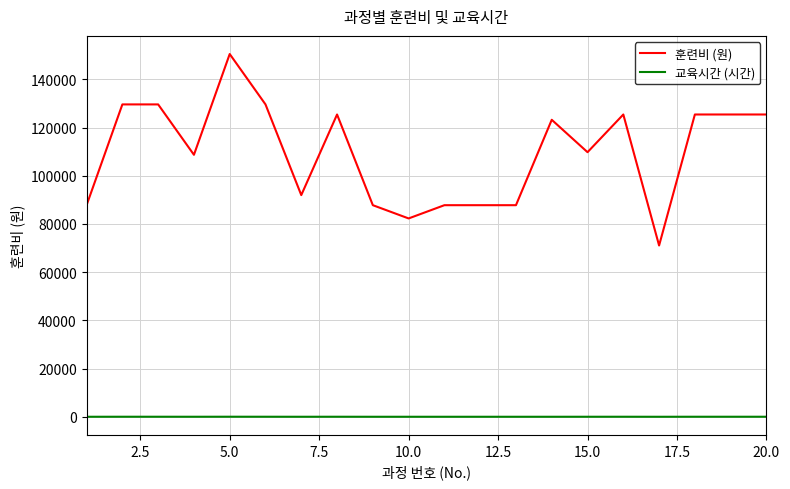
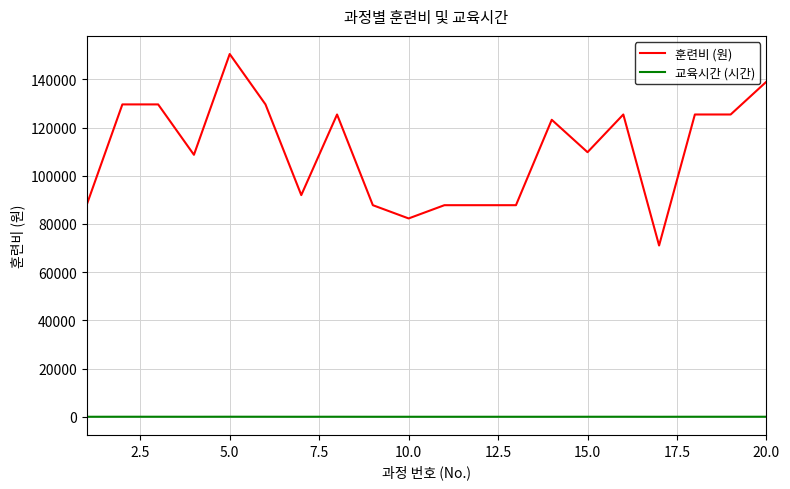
훈련비 (원), 20.0: 125000 -> 139000
